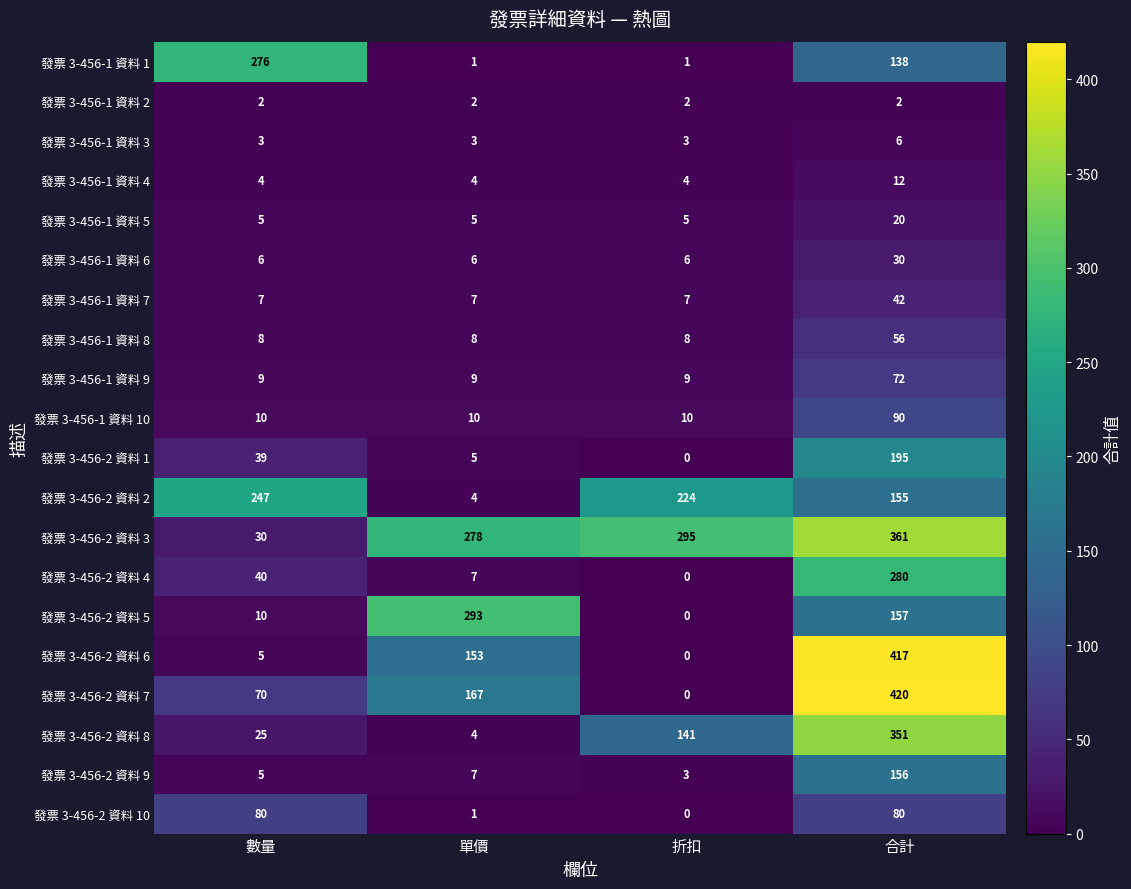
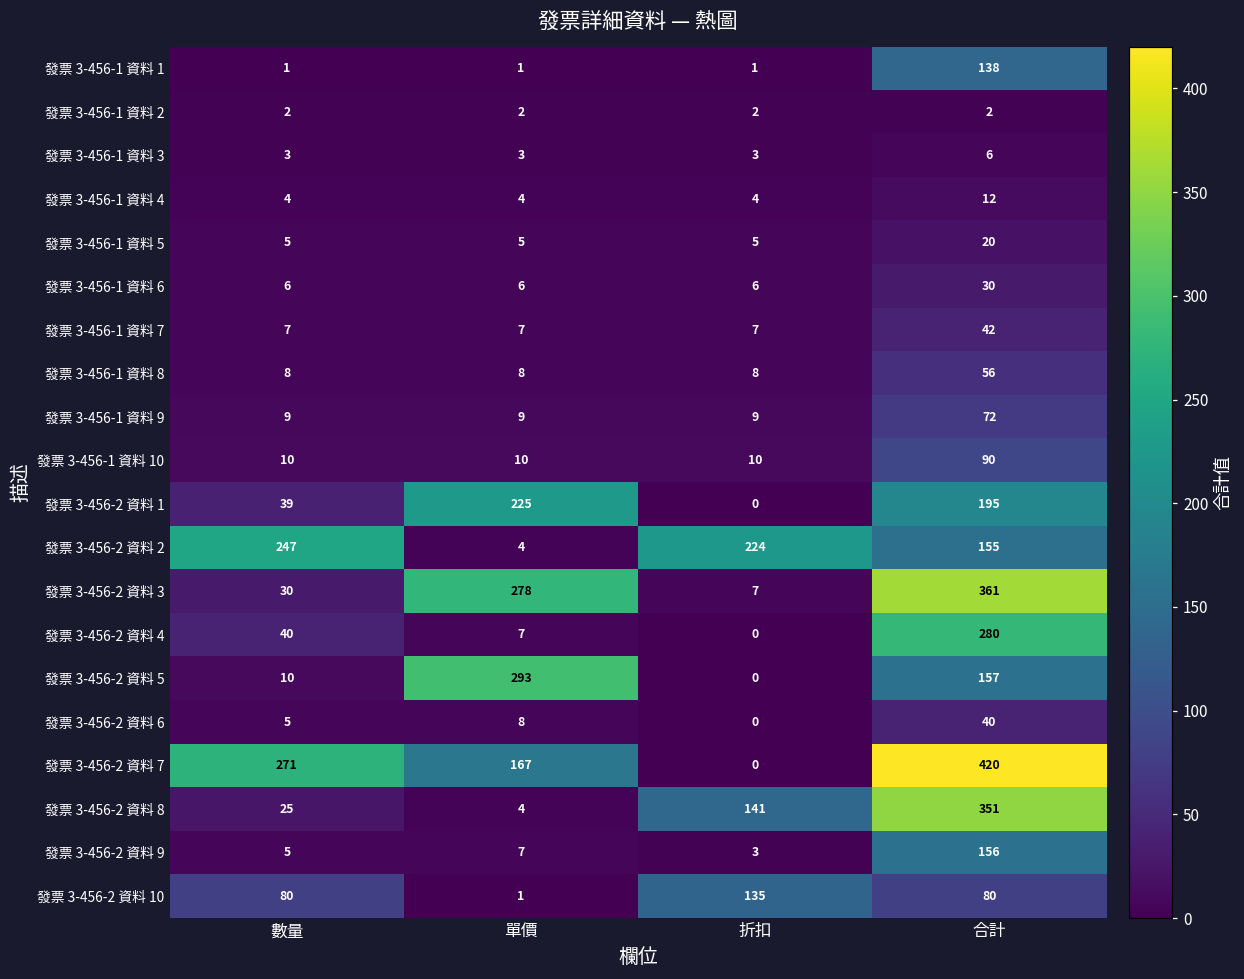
發票 3-456-1 資料 1, 數量: 276 -> 1
發票 3-456-2 資料 1, 單價: 5 -> 225
發票 3-456-2 資料 3, 折扣: 295 -> 7
發票 3-456-2 資料 6, 單價: 153 -> 8
發票 3-456-2 資料 6, 合計: 417 -> 40
發票 3-456-2 資料 7, 數量: 70 -> 271
發票 3-456-2 資料 10, 折扣: 0 -> 135
